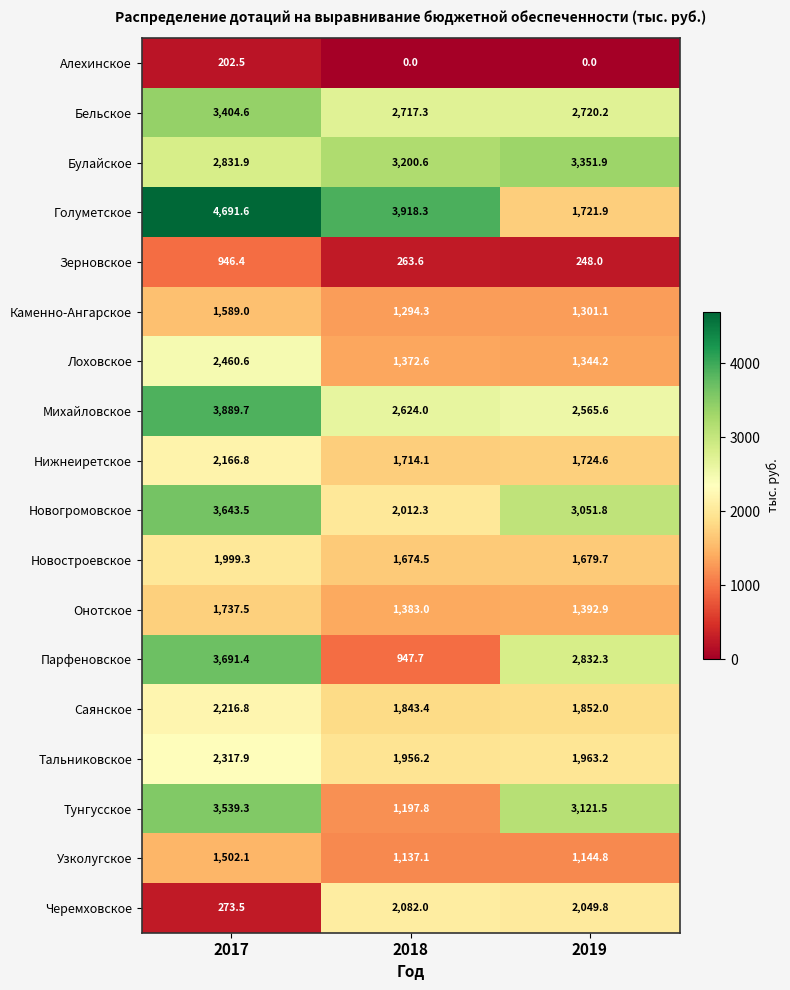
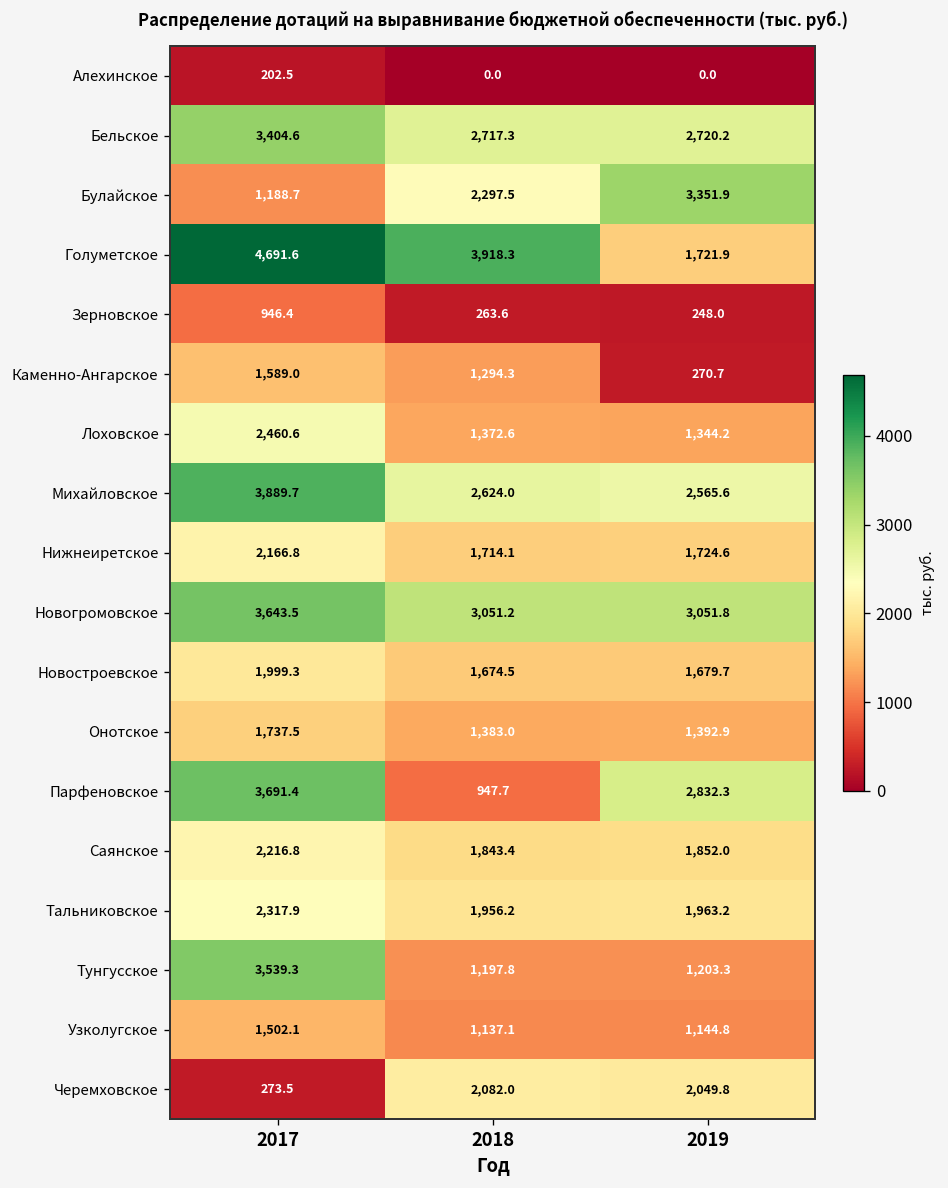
Булайское, 2017: 2,831.9 -> 1,188.7
Булайское, 2018: 3,200.6 -> 2,297.5
Каменно-Ангарское, 2019: 1,301.1 -> 270.7
Новогромовское, 2018: 2,012.3 -> 3,051.2
Тунгусское, 2019: 3,121.5 -> 1,203.3
